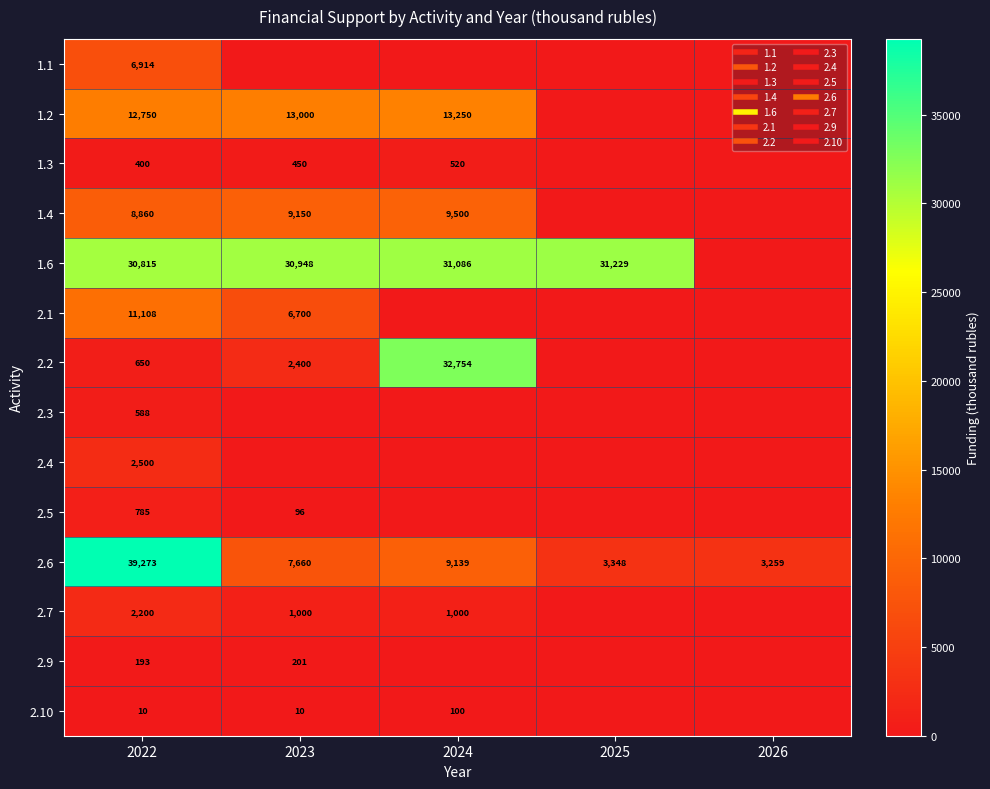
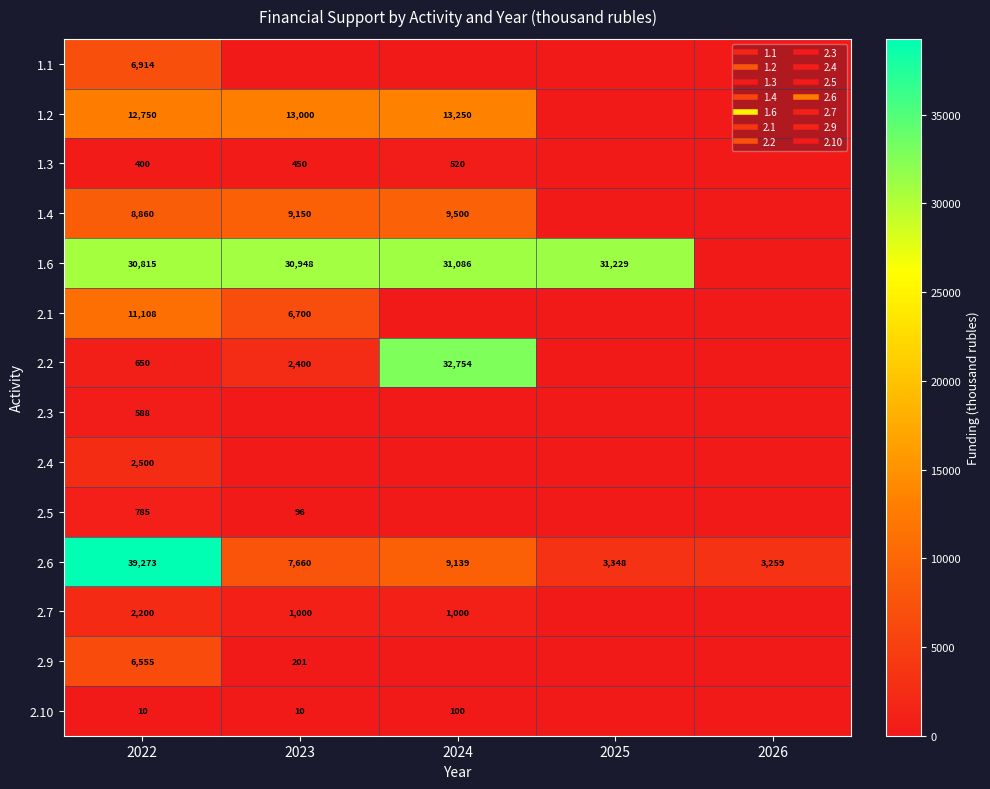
2.9, 2022: 193 -> 6,555
